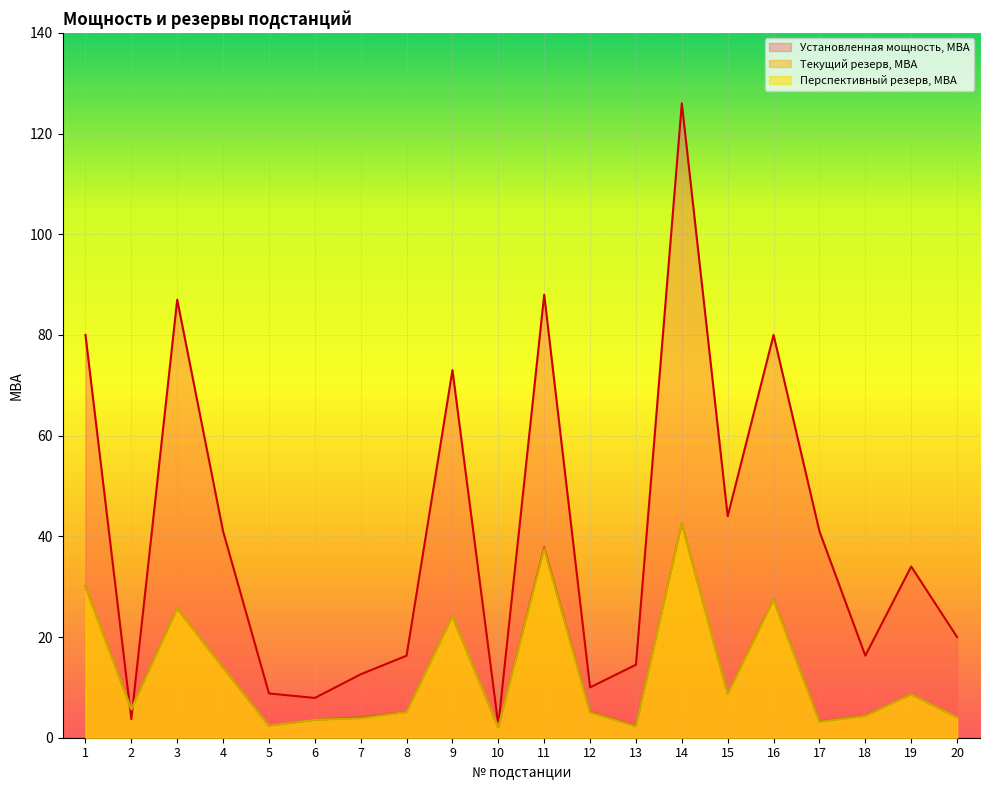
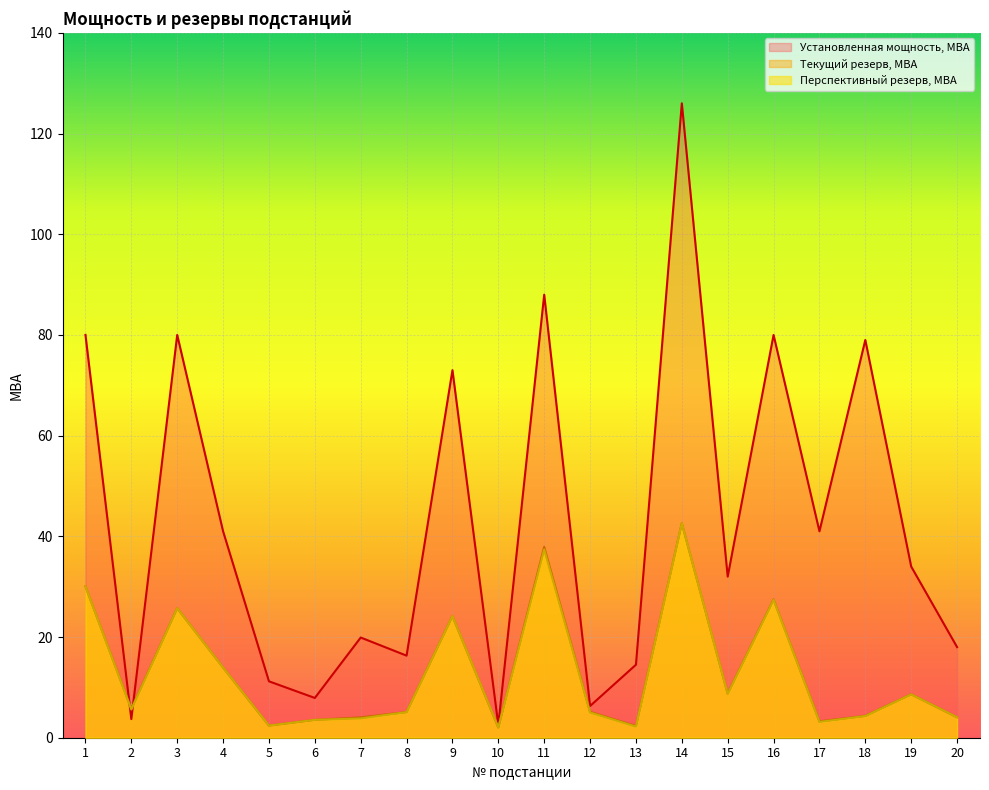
Установленная мощность, МВА, 3: 87 -> 80
Установленная мощность, МВА, 5: 9 -> 11
Установленная мощность, МВА, 7: 13 -> 20
Установленная мощность, МВА, 12: 10 -> 6
Установленная мощность, МВА, 15: 44 -> 32
Установленная мощность, МВА, 18: 16 -> 79
Установленная мощность, МВА, 20: 20 -> 18
